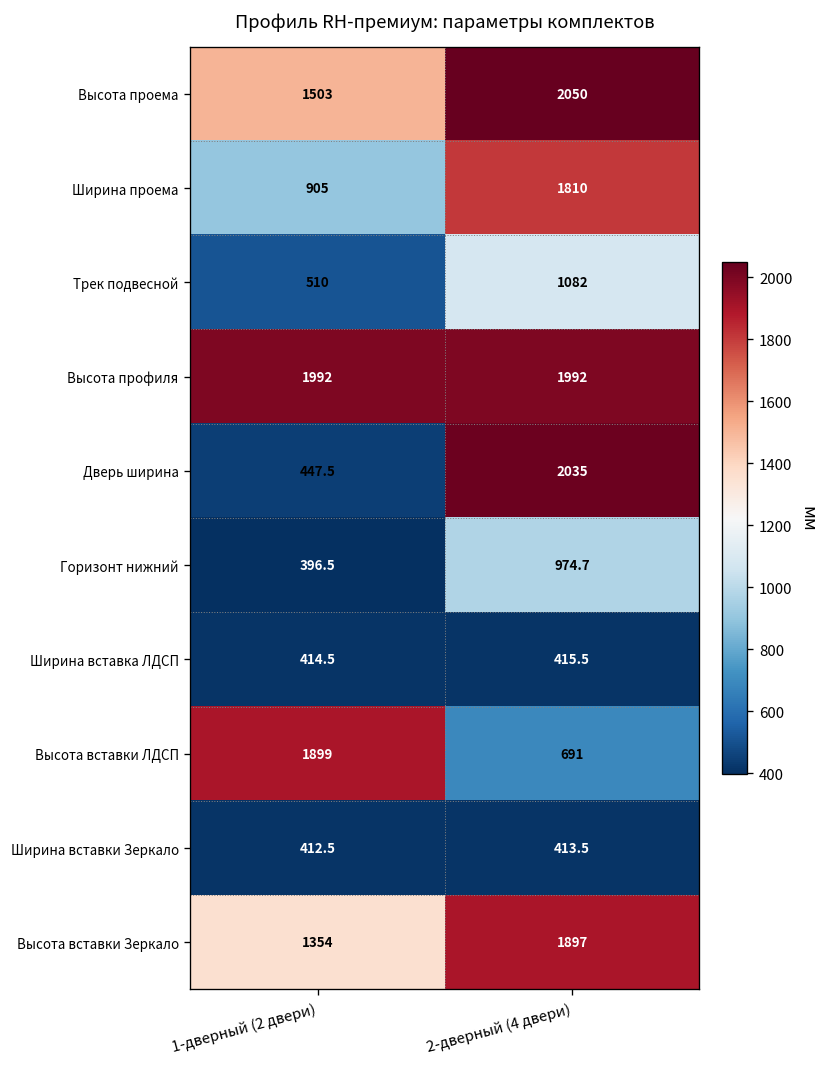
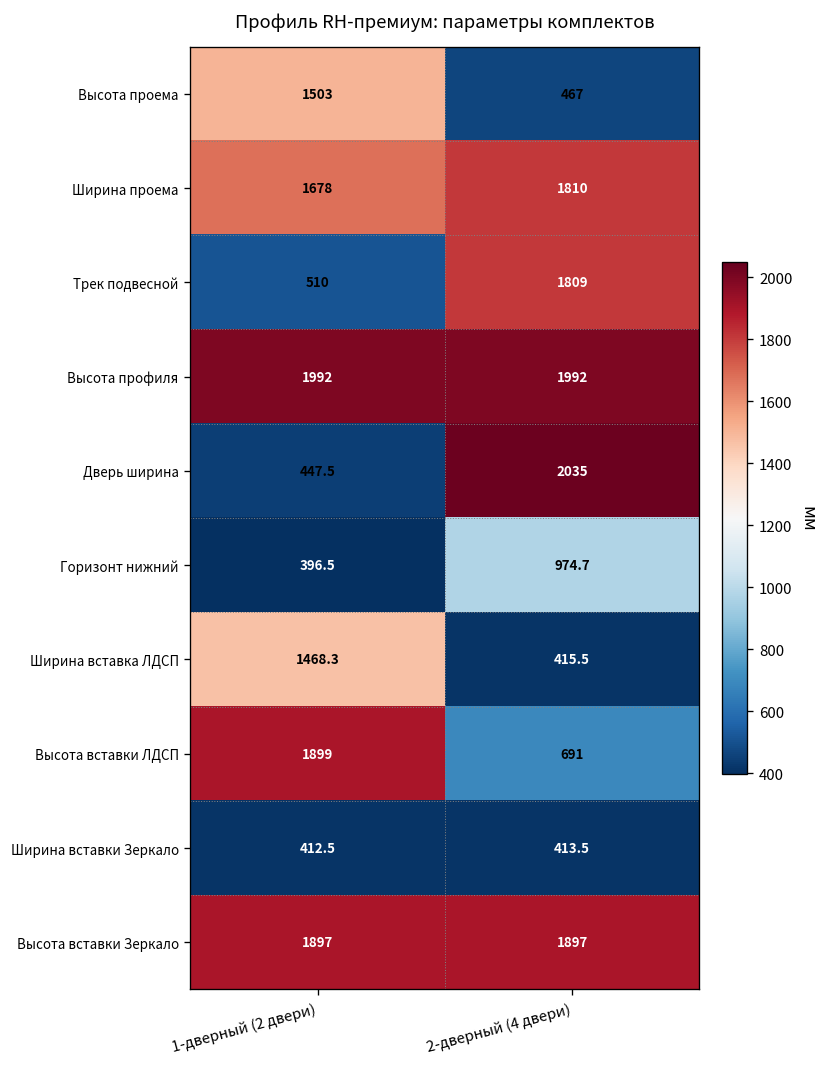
Высота проема, 2-дверный (4 двери): 2050 -> 467
Ширина проема, 1-дверный (2 двери): 905 -> 1678
Трек подвесной, 2-дверный (4 двери): 1082 -> 1809
Ширина вставка ЛДСП, 1-дверный (2 двери): 414.5 -> 1468.3
Высота вставки Зеркало, 1-дверный (2 двери): 1354 -> 1897
